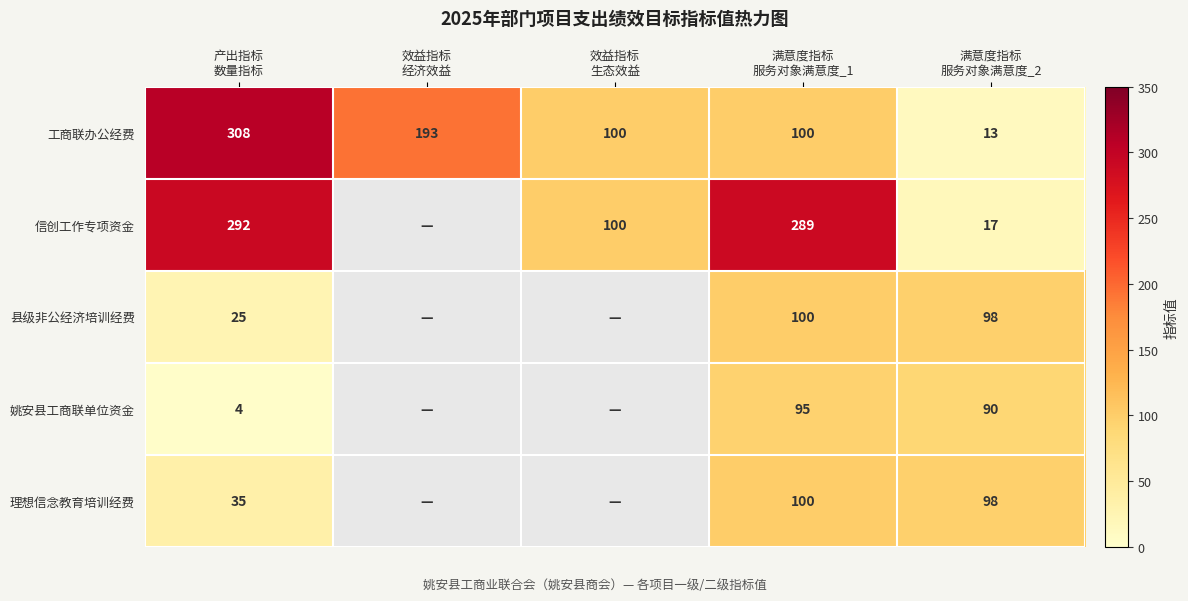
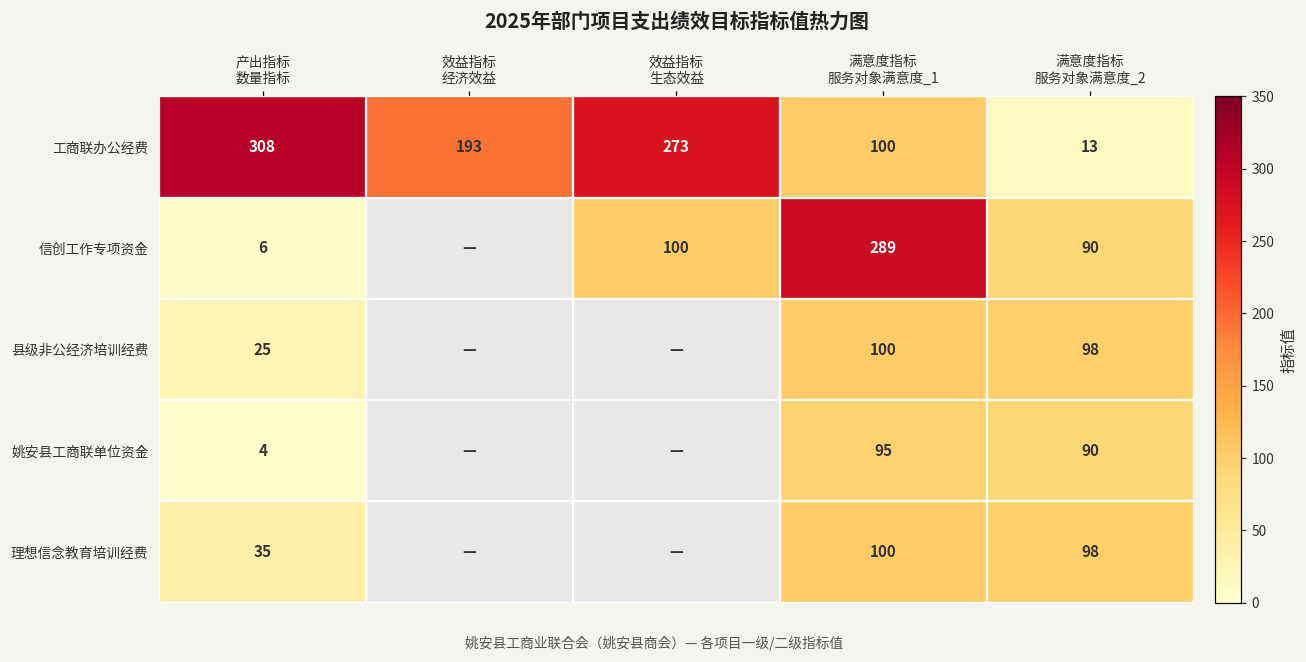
工商联办公经费, 效益指标 生态效益: 100 -> 273
信创工作专项资金, 产出指标 数量指标: 292 -> 6
信创工作专项资金, 满意度指标 服务对象满意度_2: 17 -> 90
